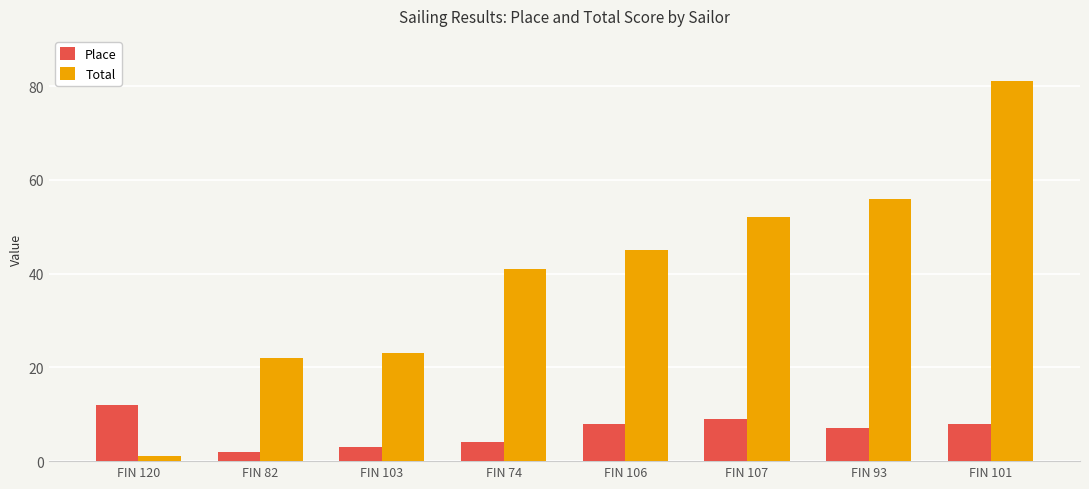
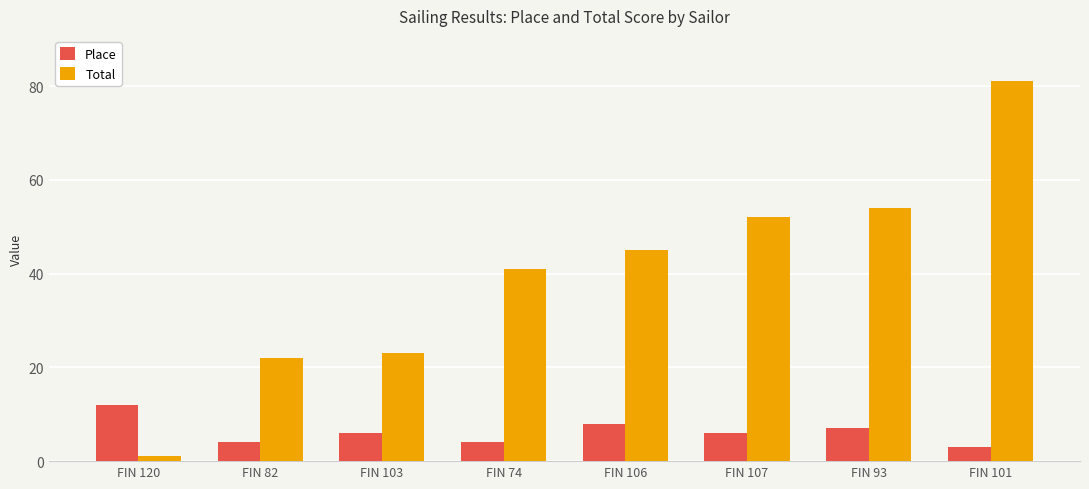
Place, FIN 82: 2 -> 4
Place, FIN 103: 3 -> 6
Place, FIN 107: 9 -> 6
Total, FIN 93: 56 -> 54
Place, FIN 101: 8 -> 3
